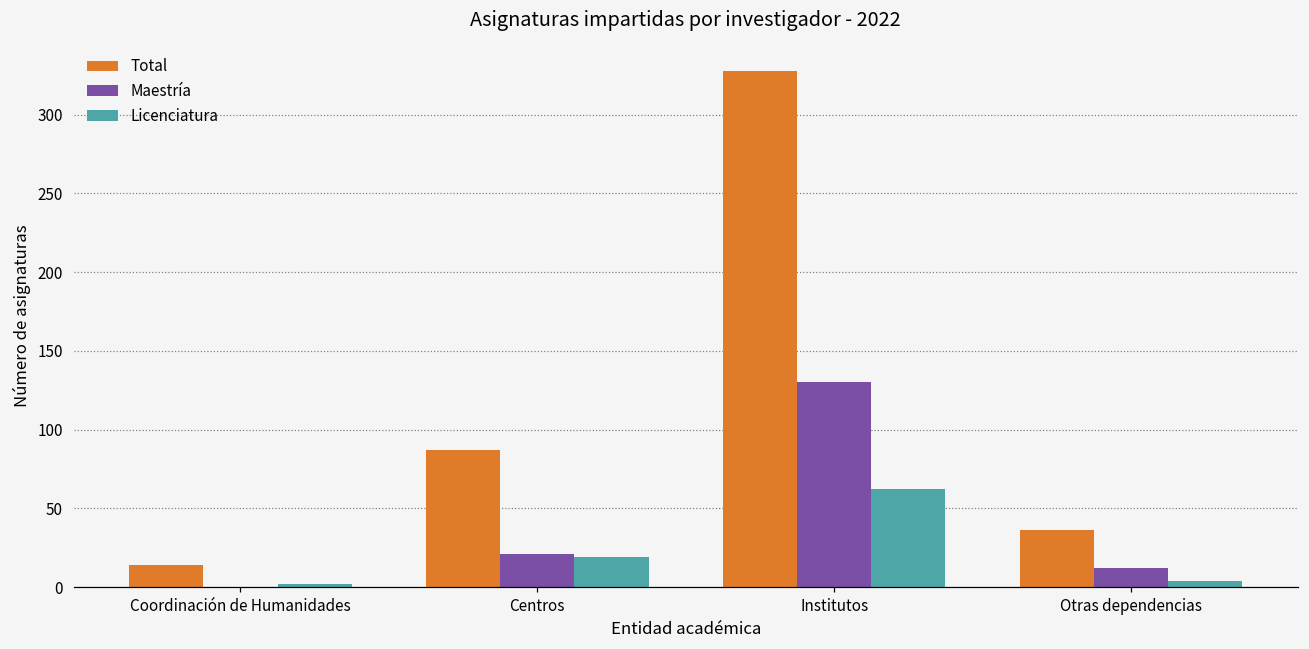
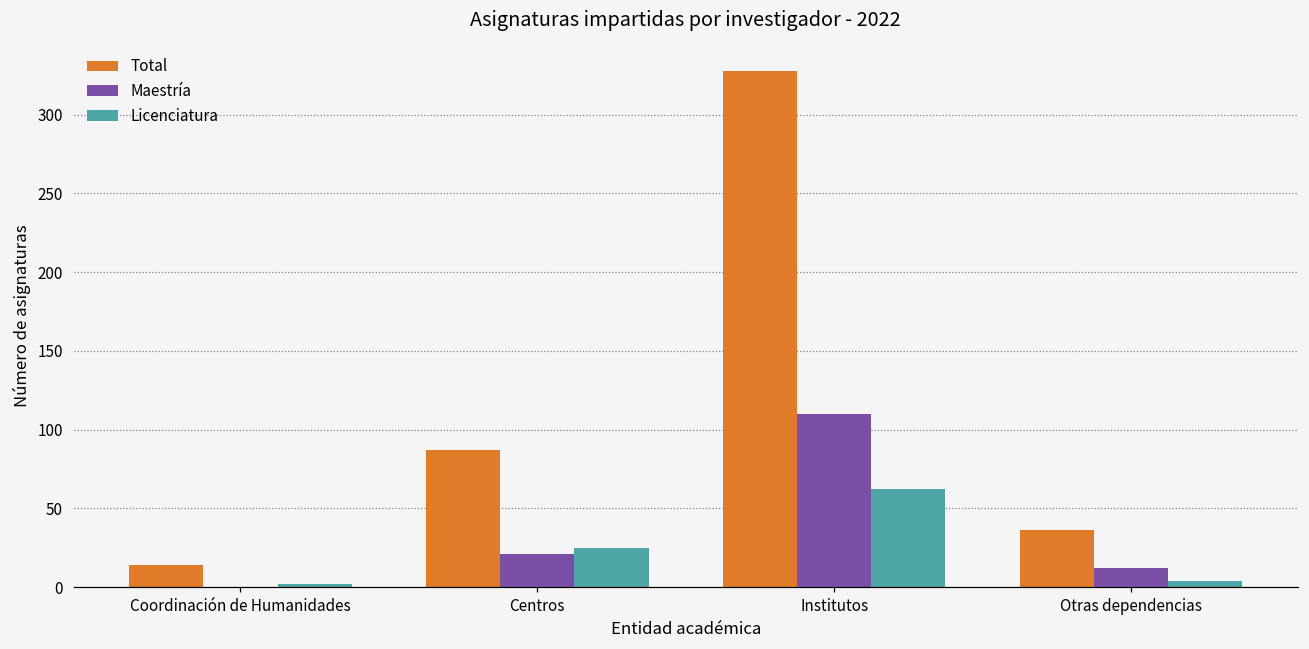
Licenciatura, Centros: 19 -> 25
Maestría, Institutos: 130 -> 110
